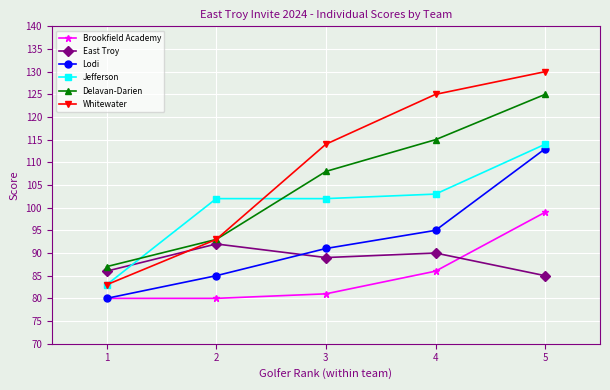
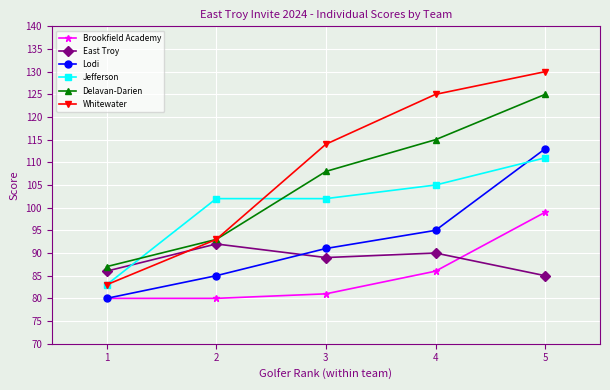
Jefferson, 4: 103 -> 105
Jefferson, 5: 114 -> 111
